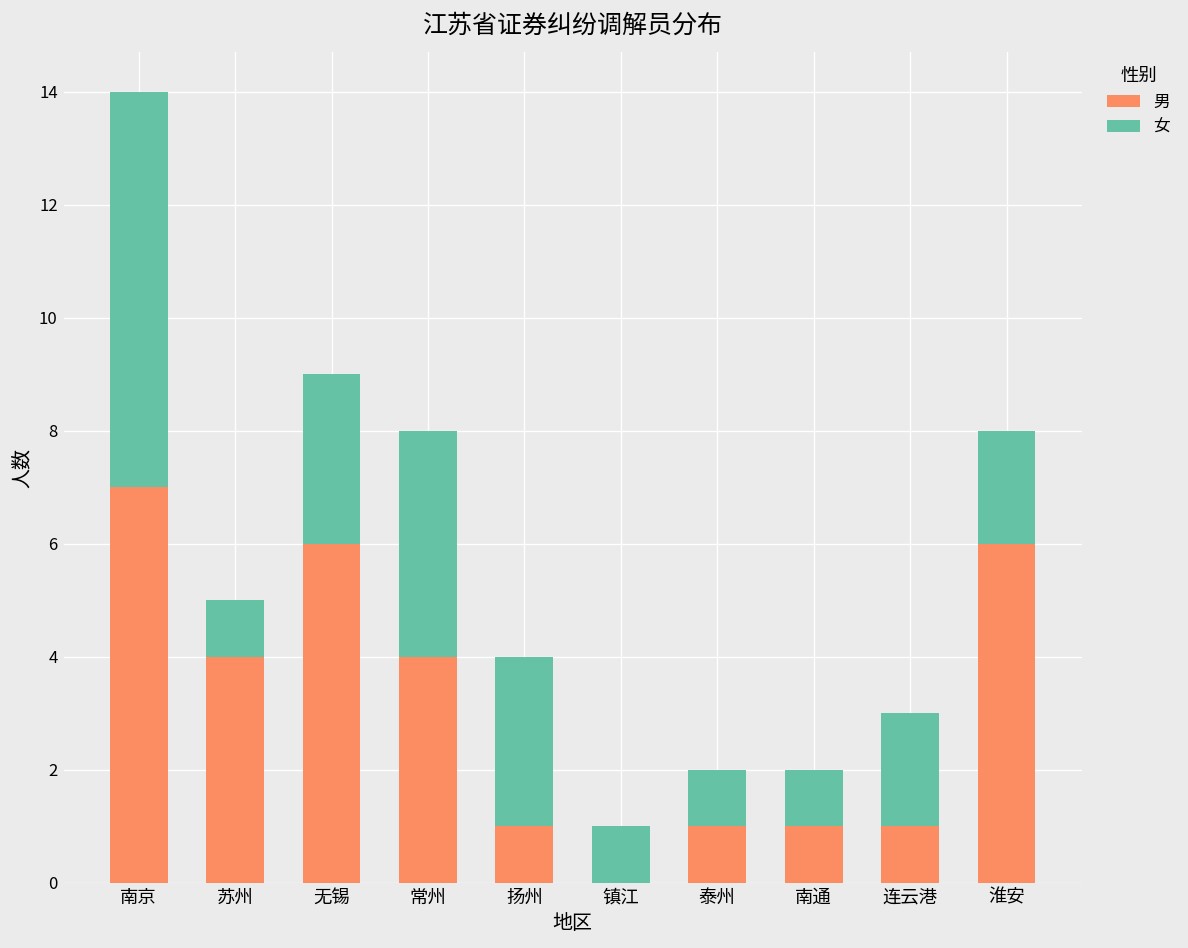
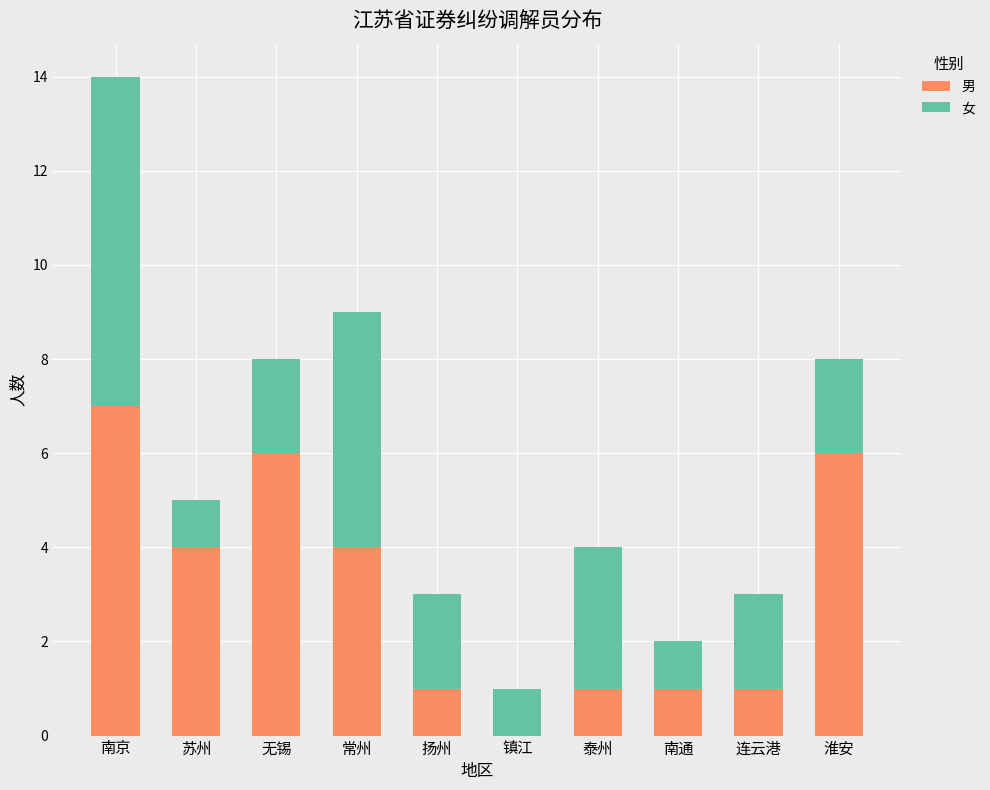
女, 无锡: 3 -> 2
女, 常州: 4 -> 5
女, 扬州: 3 -> 2
女, 泰州: 1 -> 3
